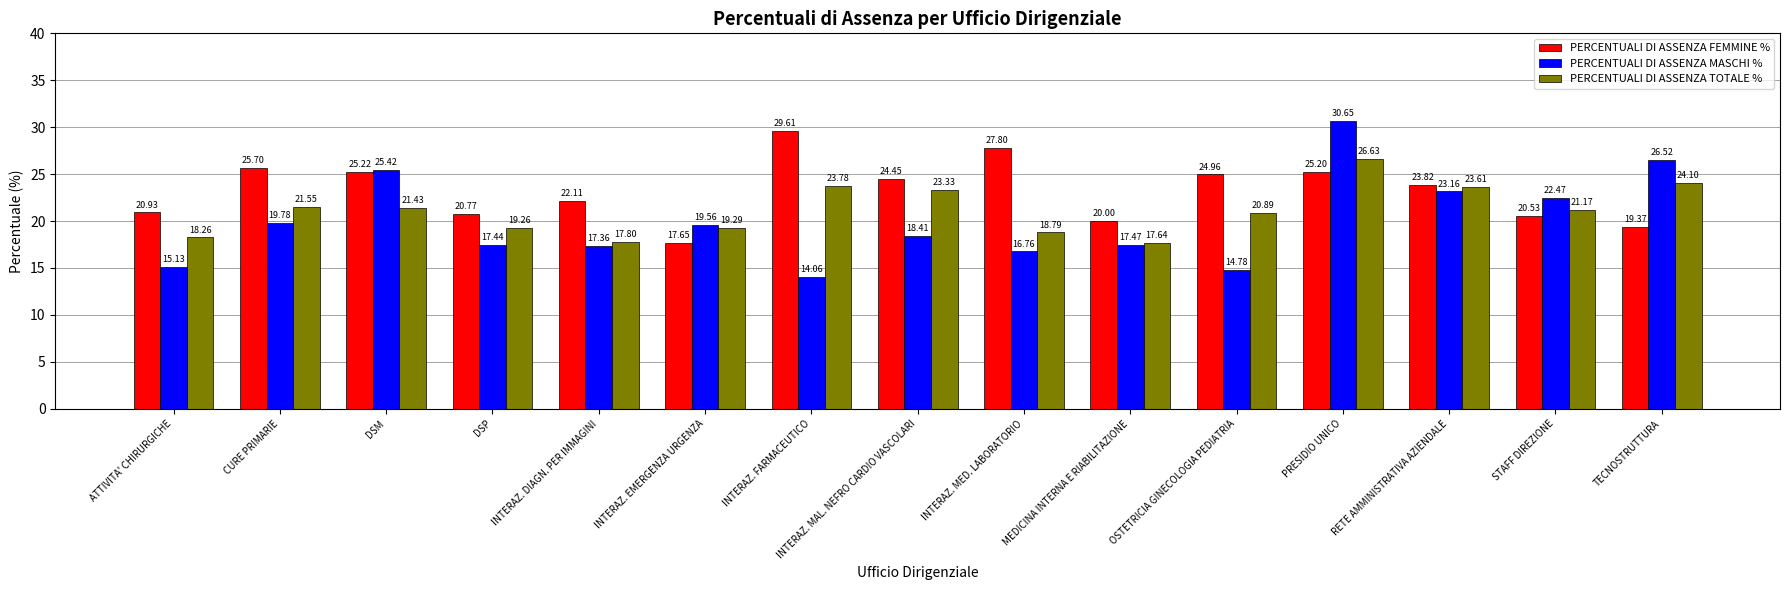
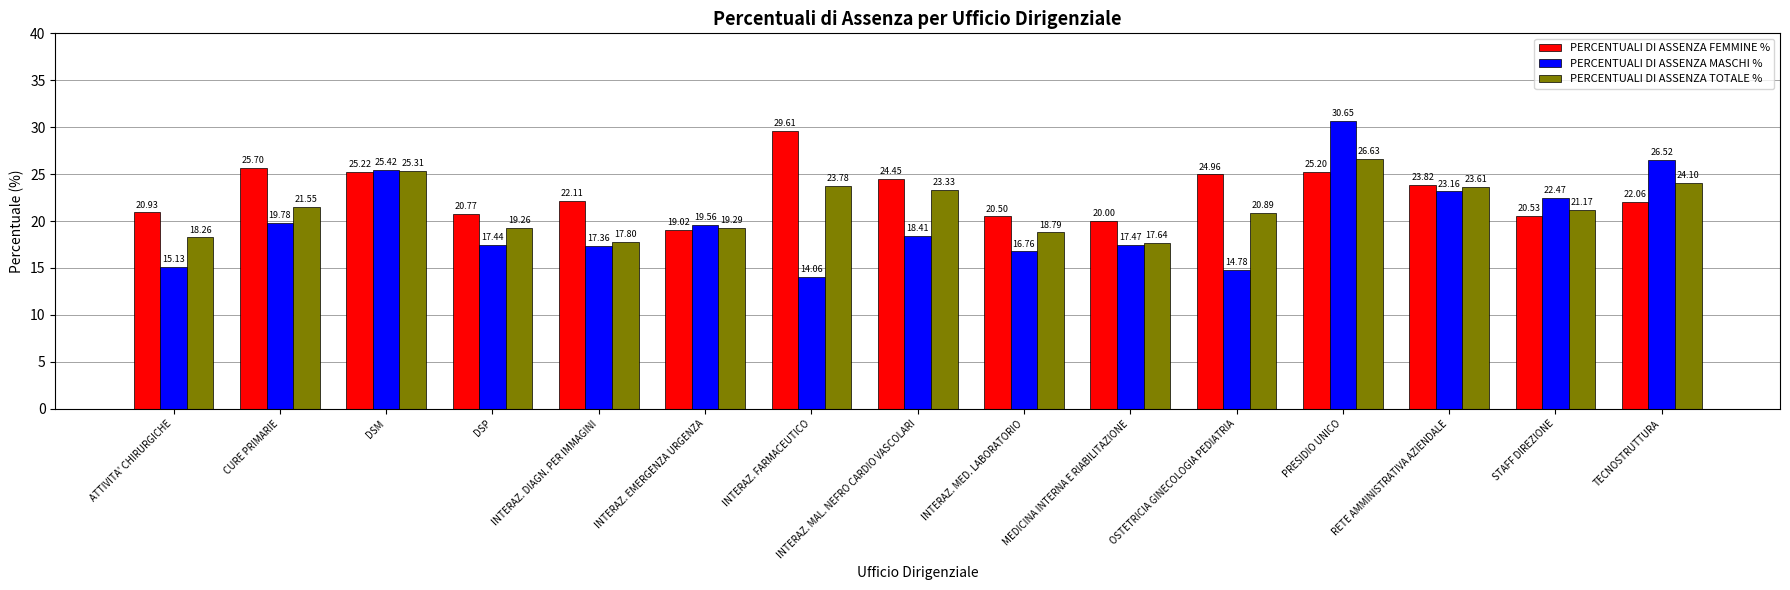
PERCENTUALI DI ASSENZA TOTALE %, DSM: 21.43 -> 25.31
PERCENTUALI DI ASSENZA FEMMINE %, INTERAZ. EMERGENZA URGENZA: 17.65 -> 19.02
PERCENTUALI DI ASSENZA FEMMINE %, INTERAZ. MED. LABORATORIO: 27.80 -> 20.50
PERCENTUALI DI ASSENZA FEMMINE %, TECNOSTRUTTURA: 19.37 -> 22.06
